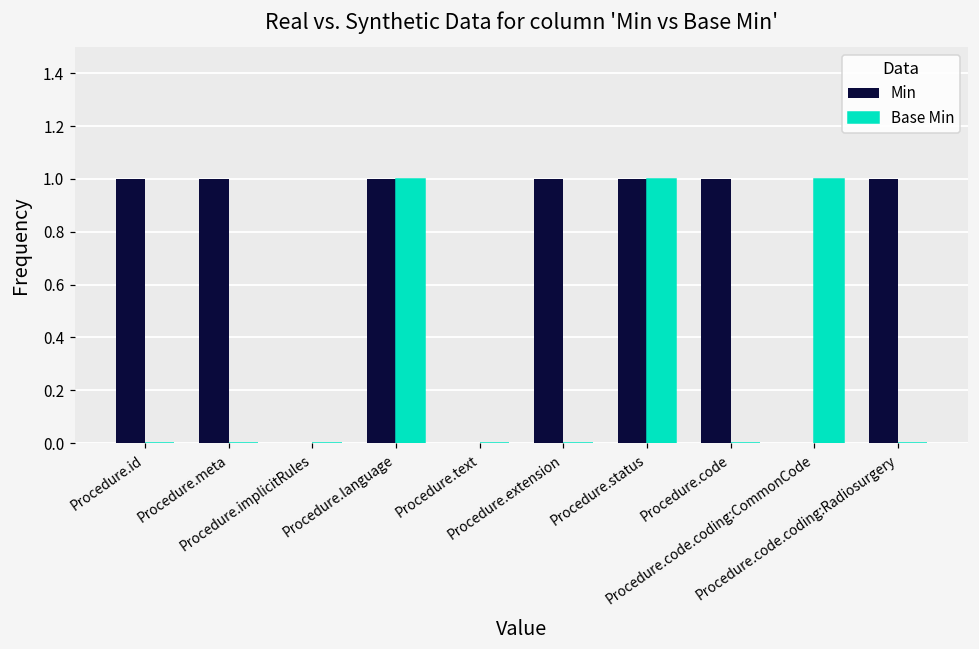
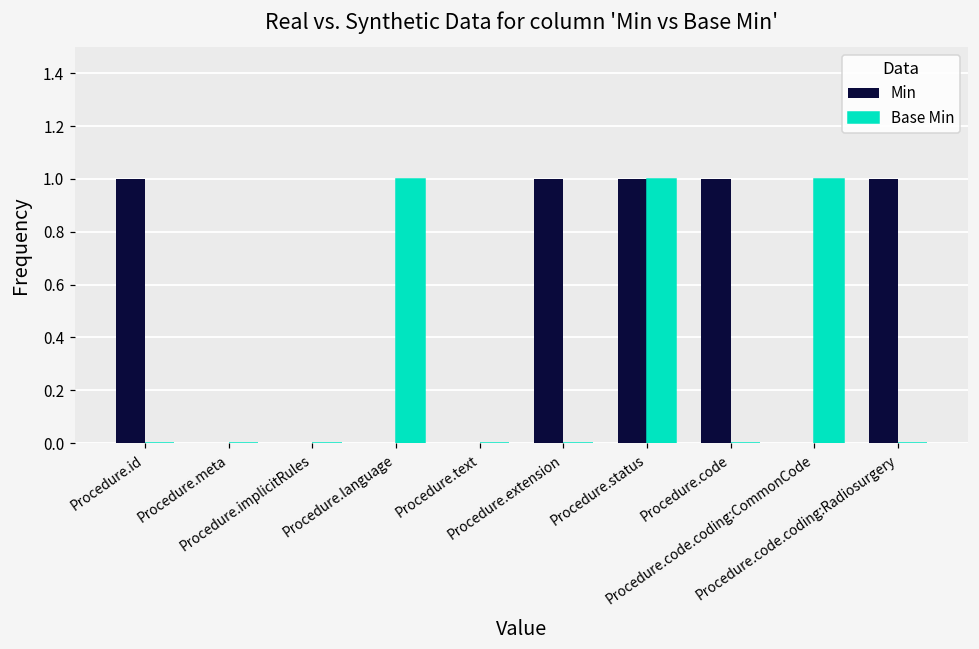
Min, Procedure.meta: 1 -> 0
Min, Procedure.language: 1 -> 0
